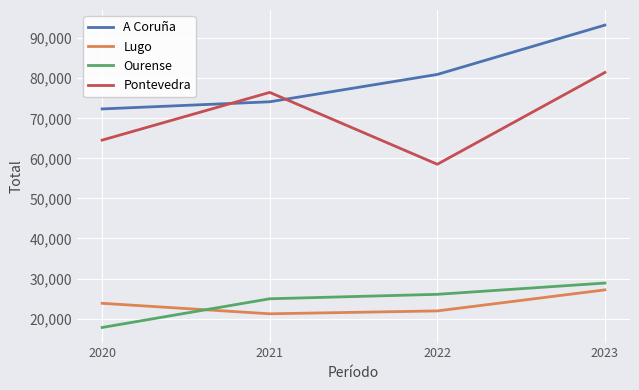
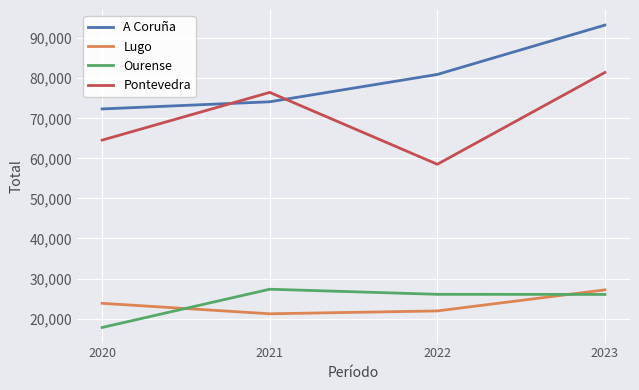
Ourense, 2021: 25,000 -> 27,000
Ourense, 2023: 29,000 -> 26,000
